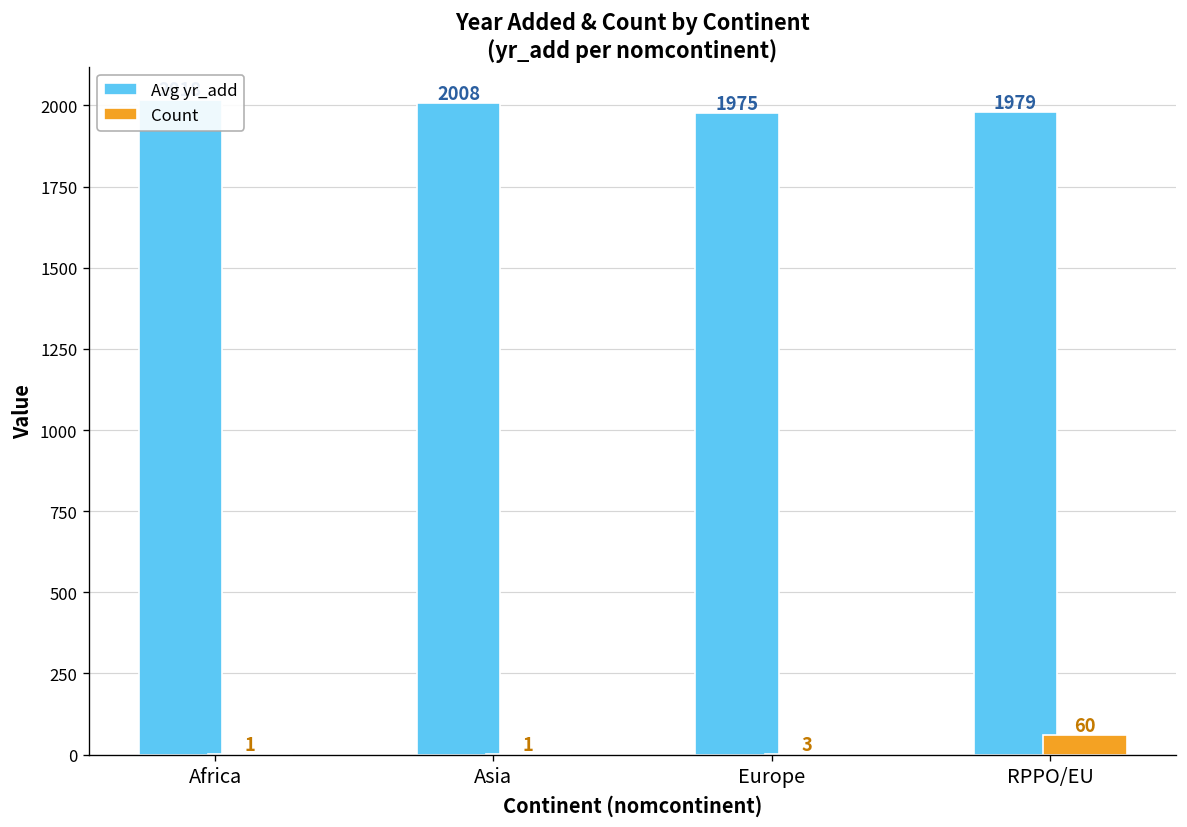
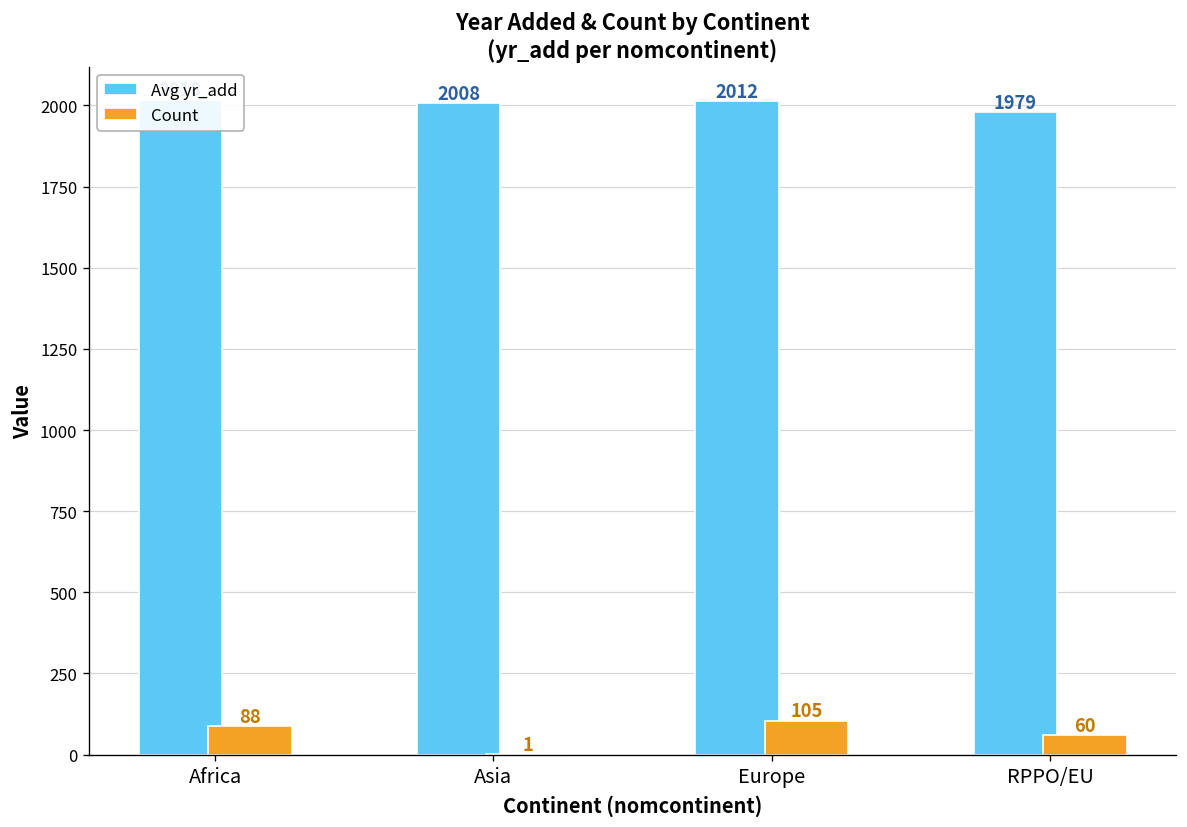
Count, Africa: 1 -> 88
Avg yr_add, Europe: 1975 -> 2012
Count, Europe: 3 -> 105
